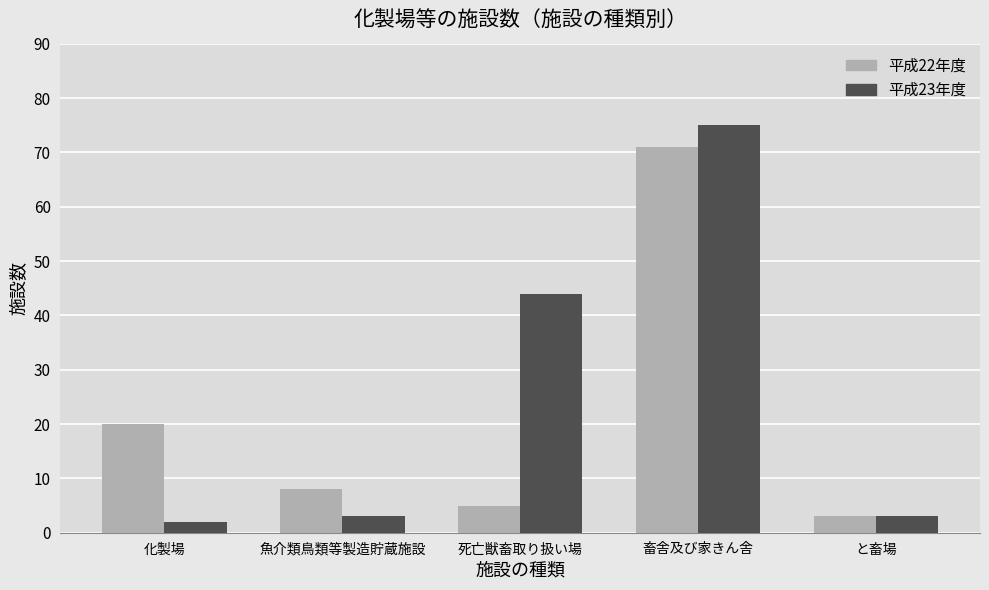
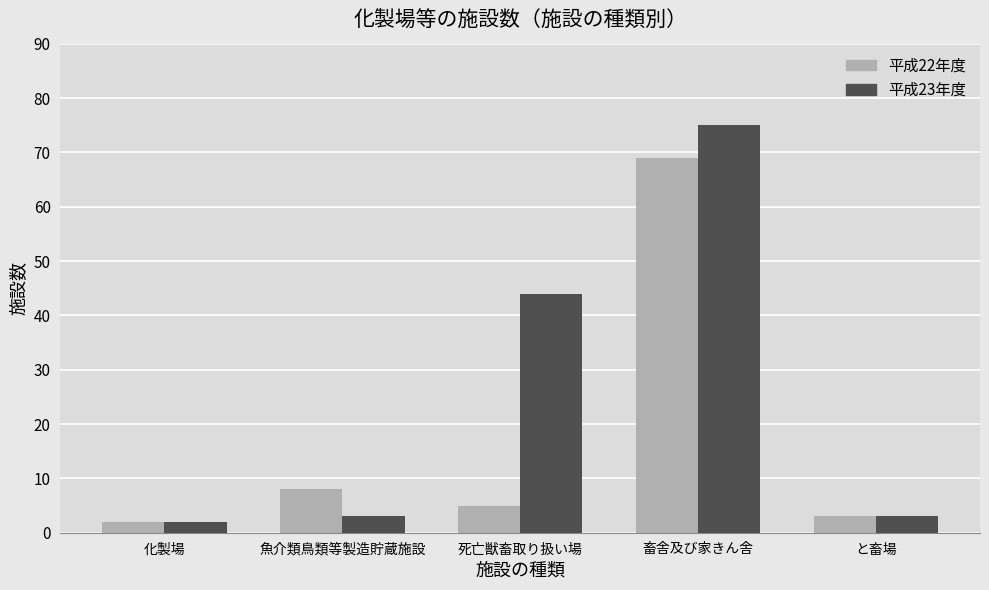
平成22年度, 化製場: 20 -> 2
平成22年度, 畜舎及び家きん舎: 71 -> 69
